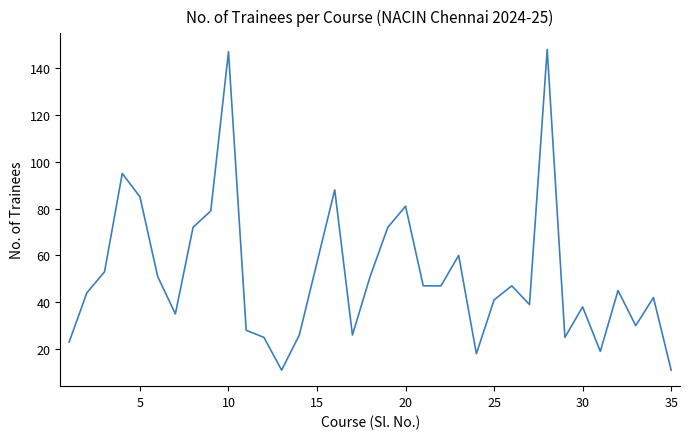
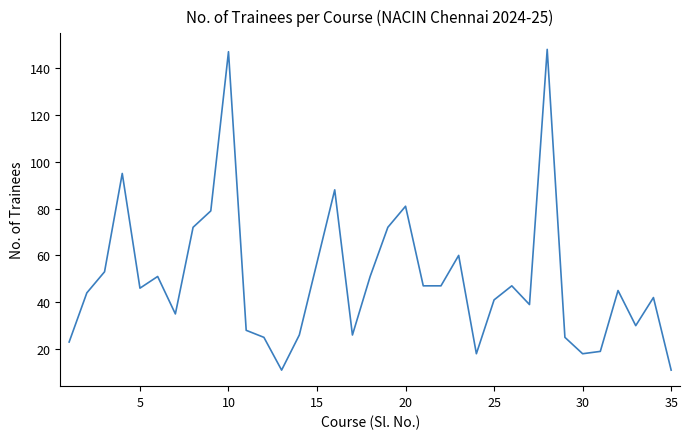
5: 85 -> 46
30: 38 -> 18
